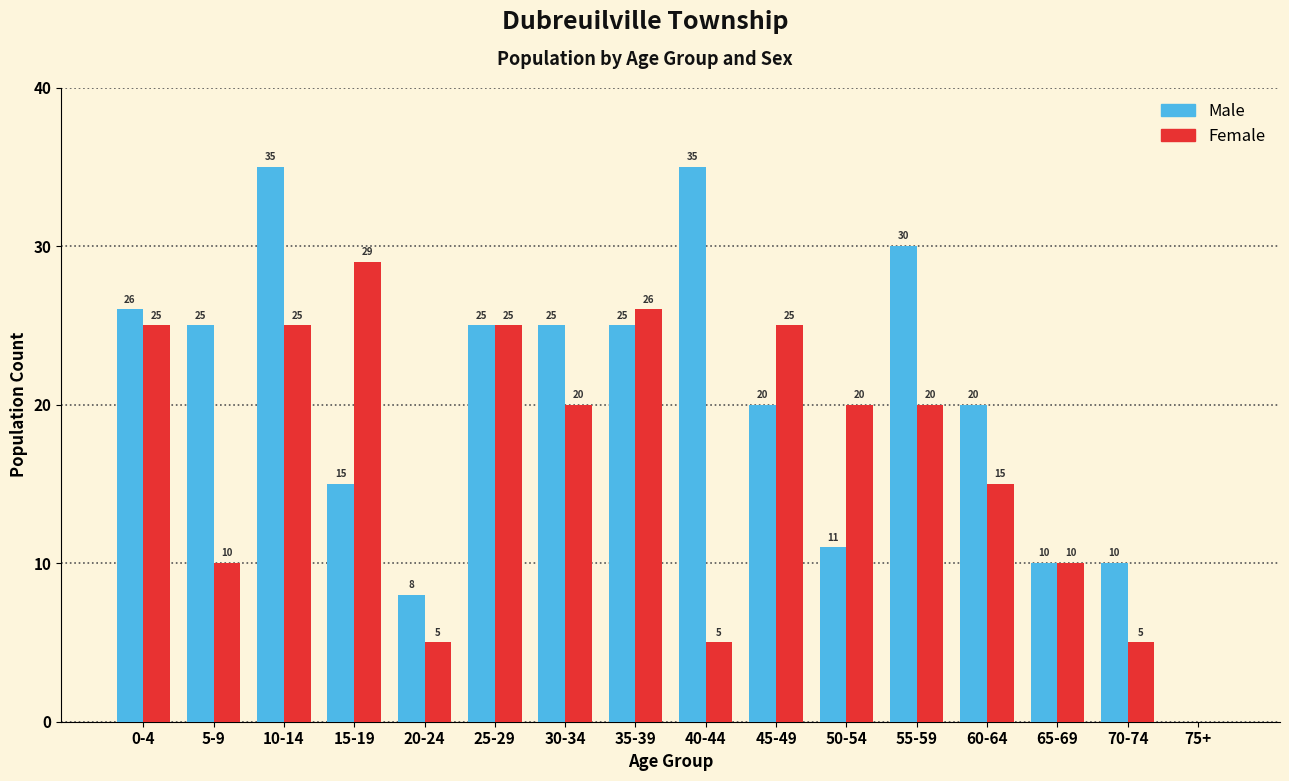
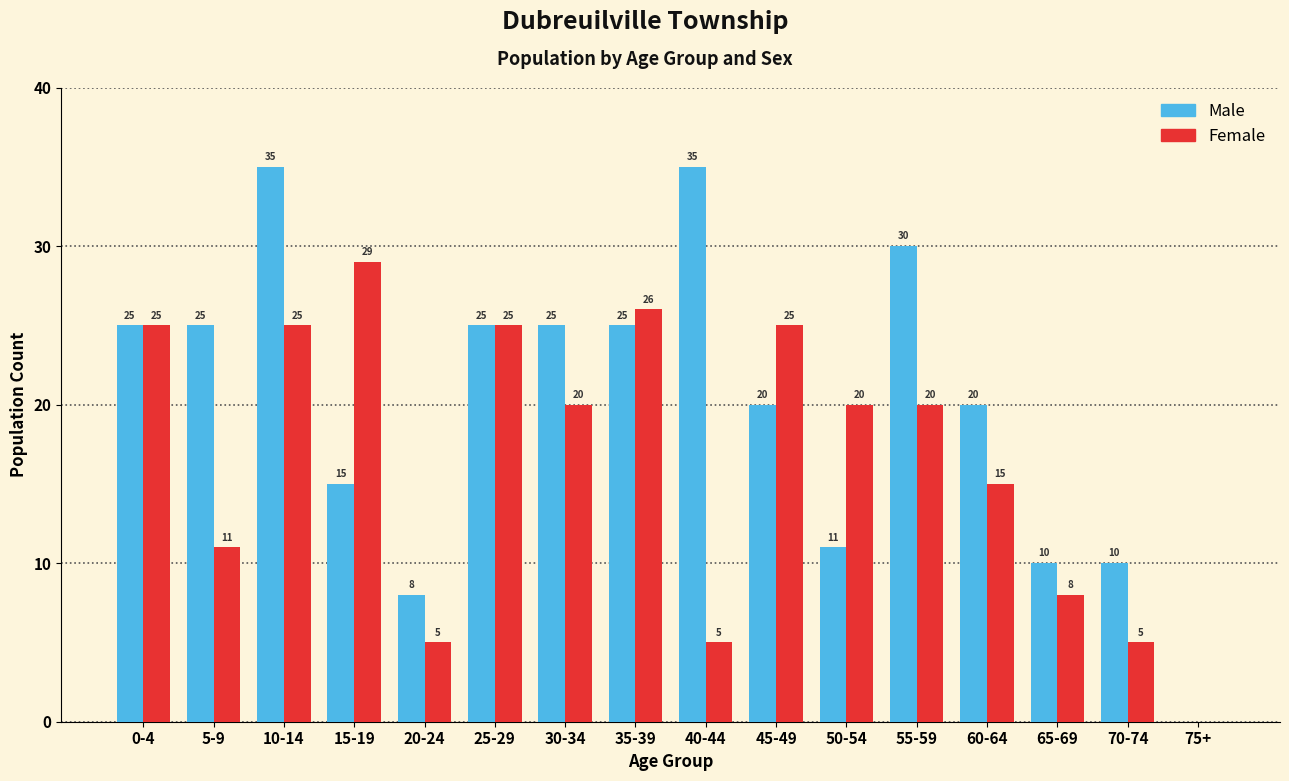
Male, 0-4: 26 -> 25
Female, 5-9: 10 -> 11
Female, 65-69: 10 -> 8
